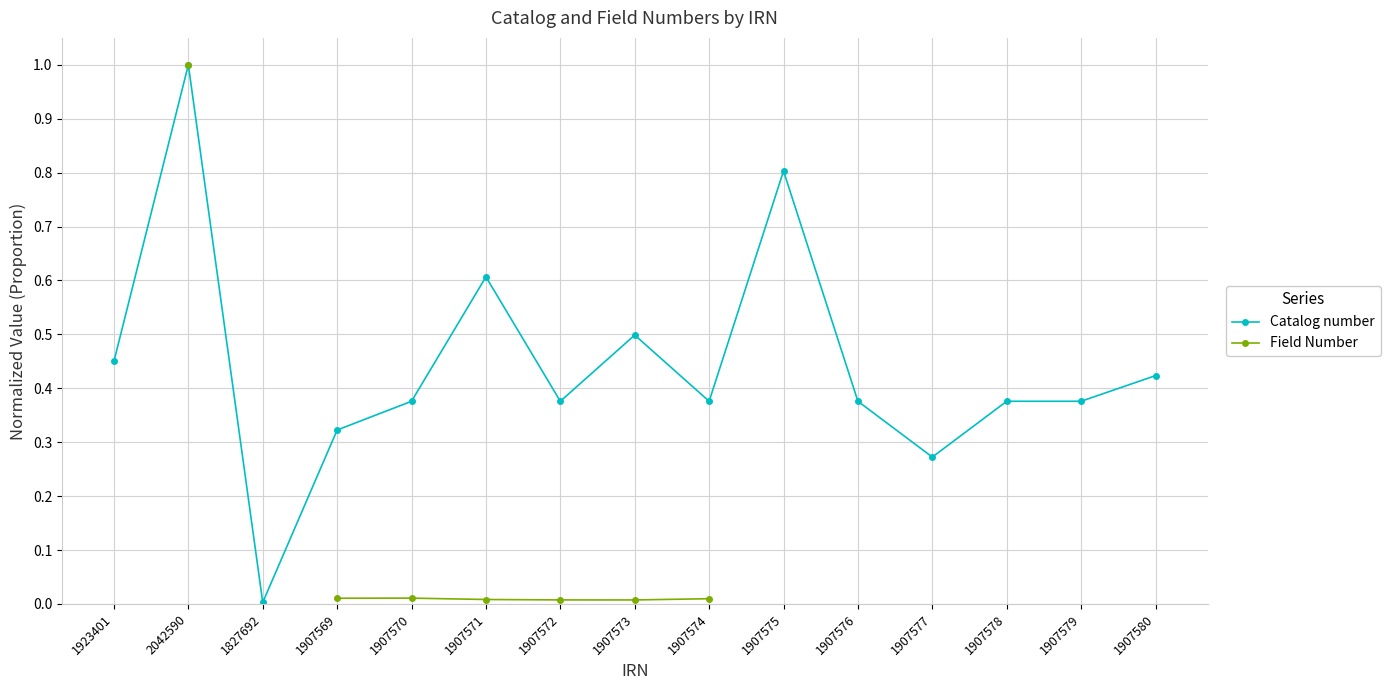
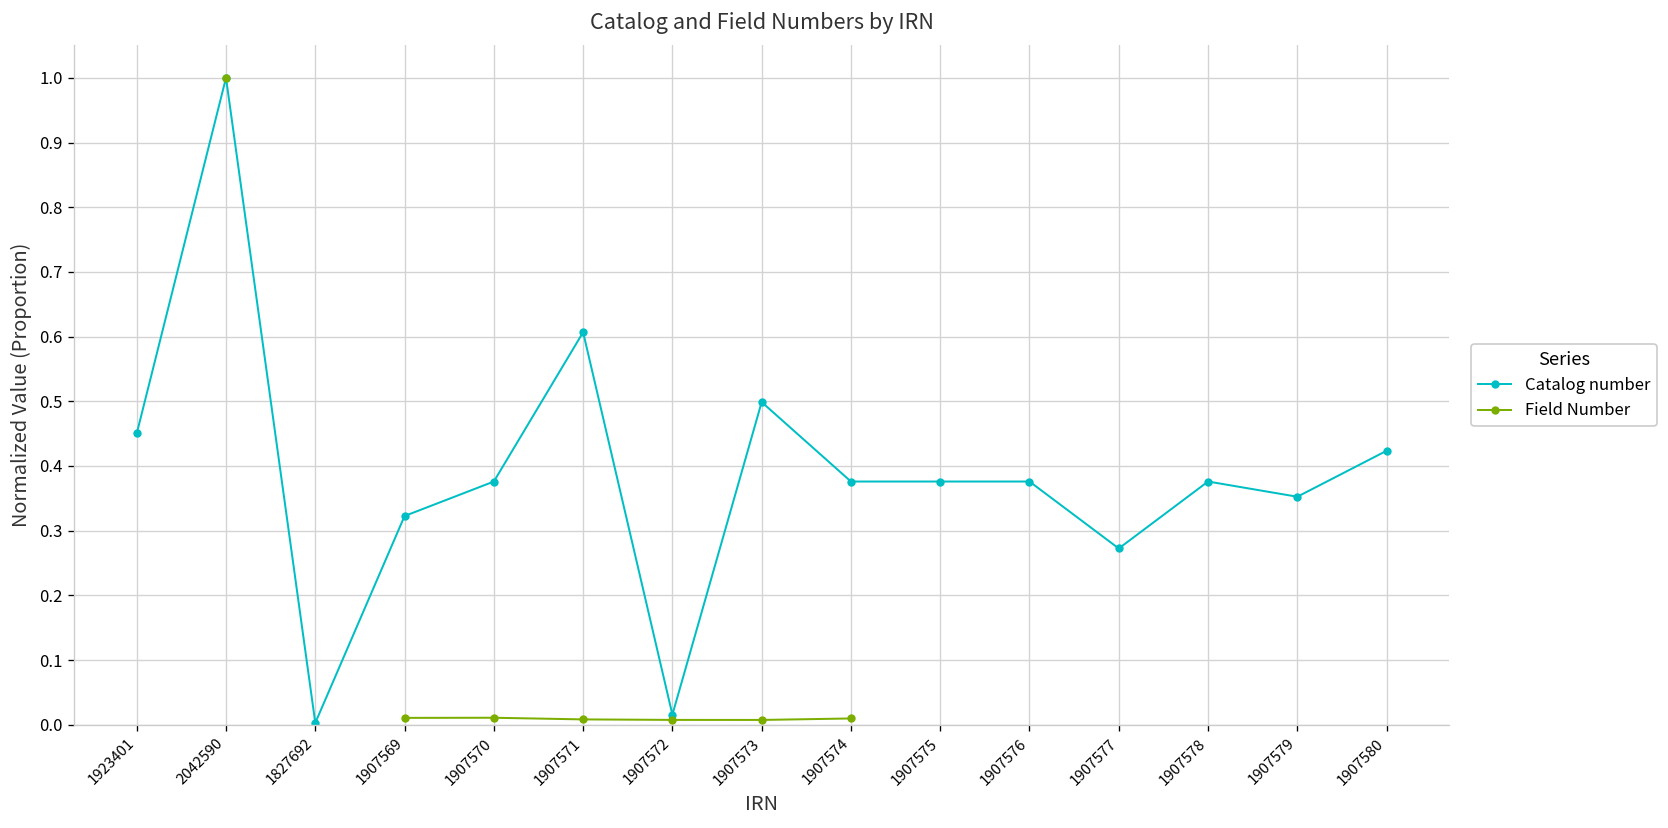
Catalog number, 1907572: 0.38 -> 0.02
Catalog number, 1907575: 0.80 -> 0.38
Catalog number, 1907579: 0.38 -> 0.35
